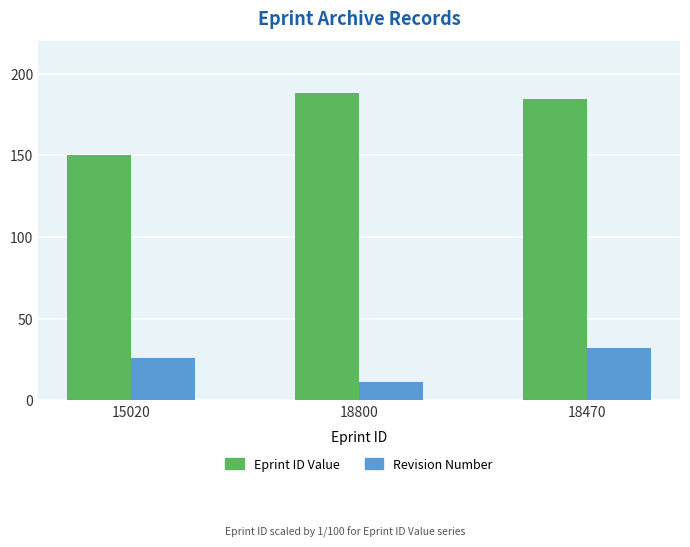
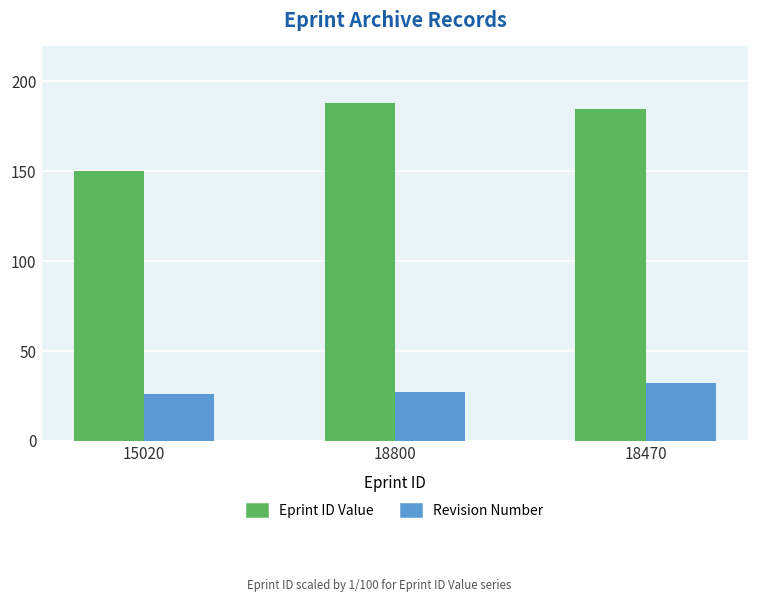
Revision Number, 18800: 11 -> 27
